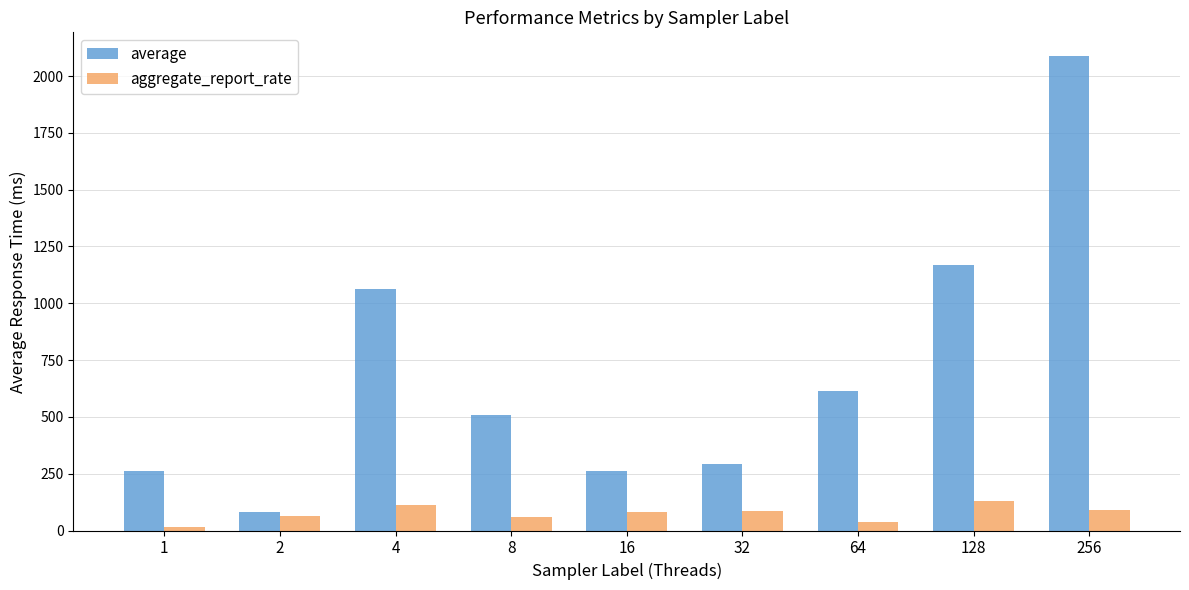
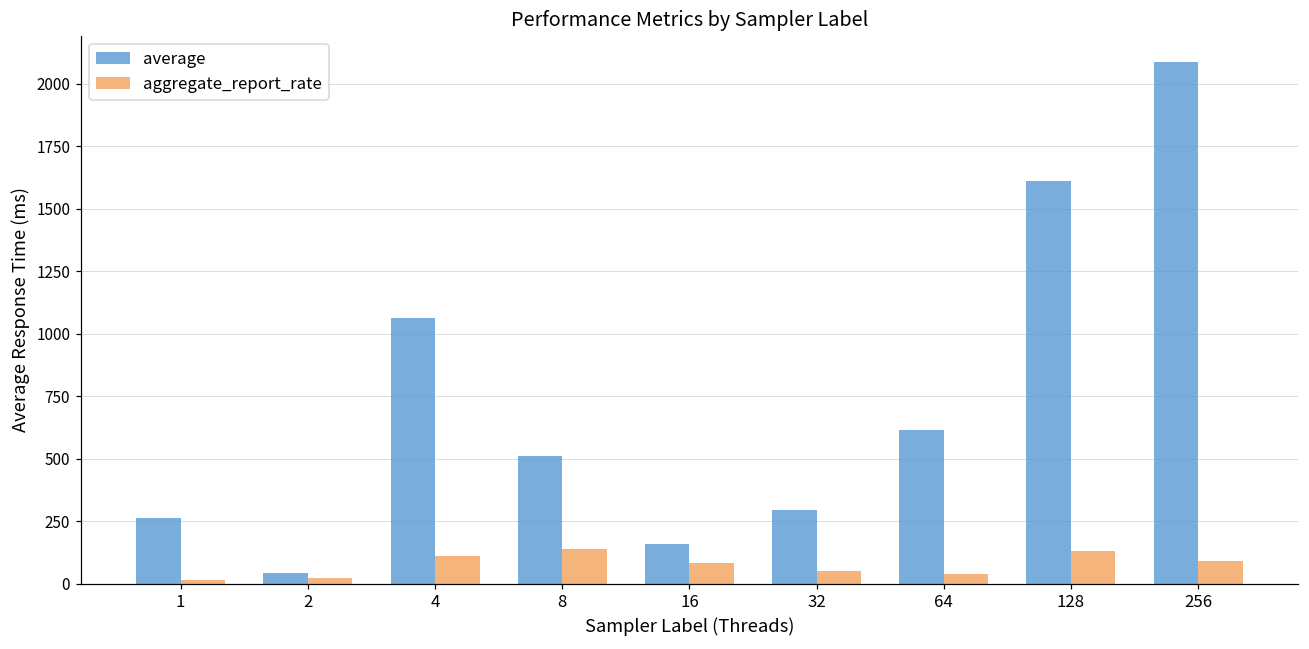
average, 2: 80 -> 40
aggregate_report_rate, 2: 60 -> 20
aggregate_report_rate, 8: 60 -> 140
average, 16: 260 -> 160
aggregate_report_rate, 32: 90 -> 50
average, 128: 1170 -> 1610
